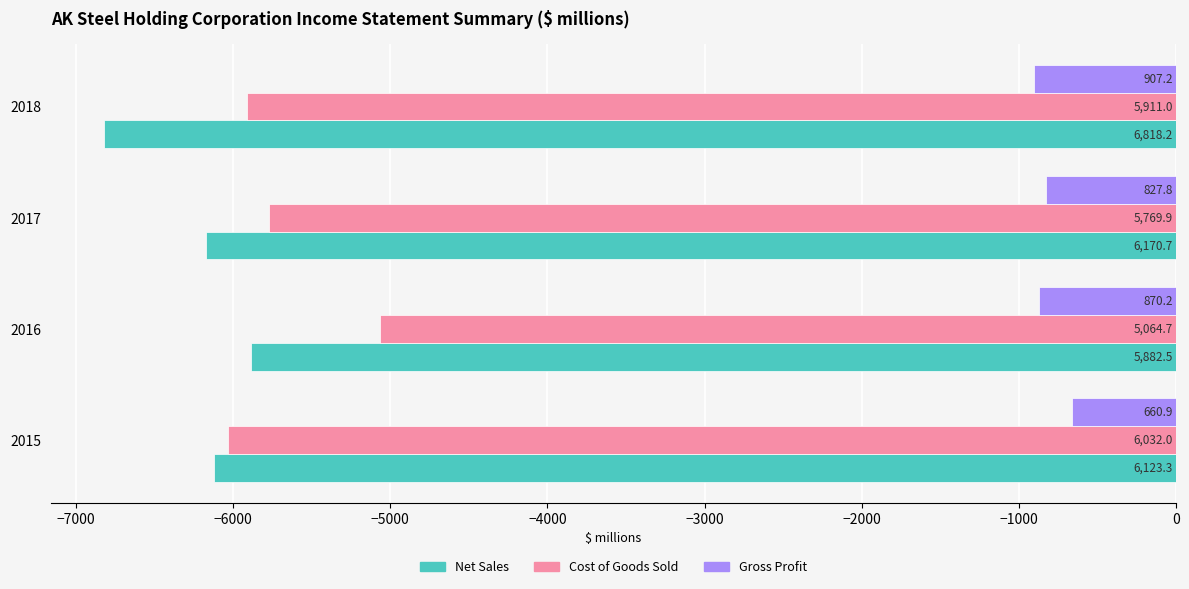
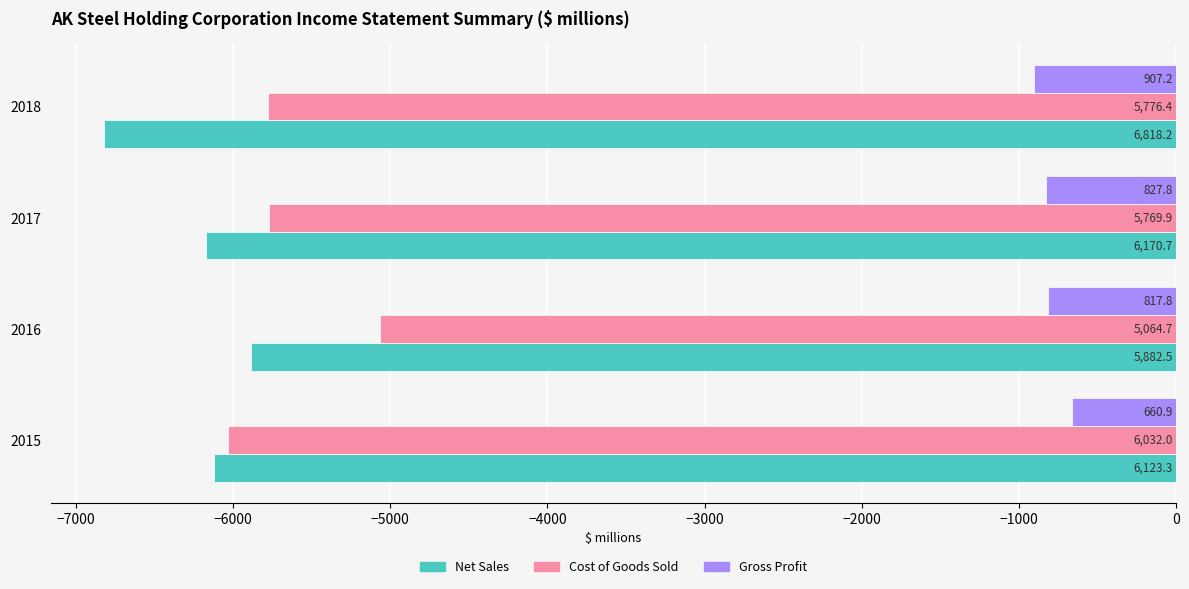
Cost of Goods Sold, 2018: 5,911.0 -> 5,776.4
Gross Profit, 2016: 870.2 -> 817.8
